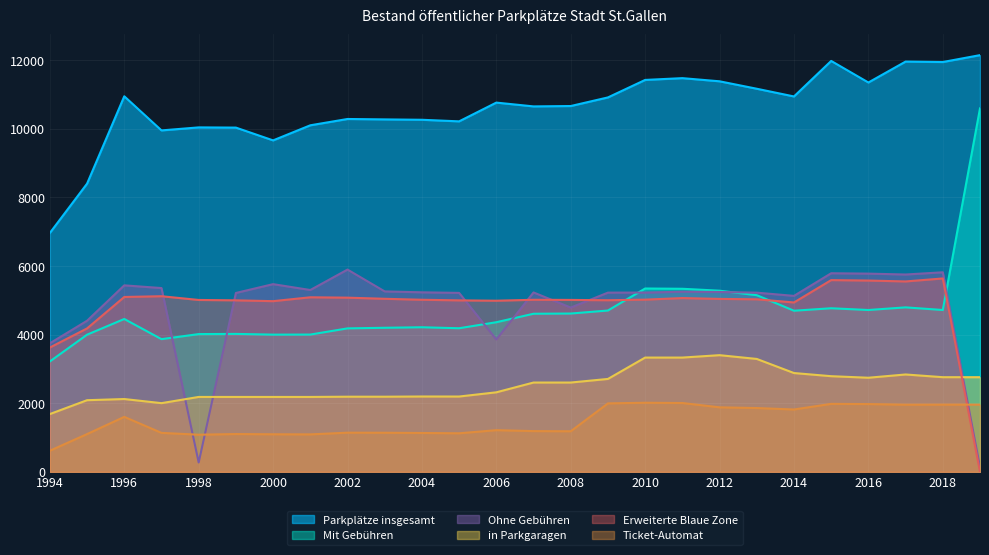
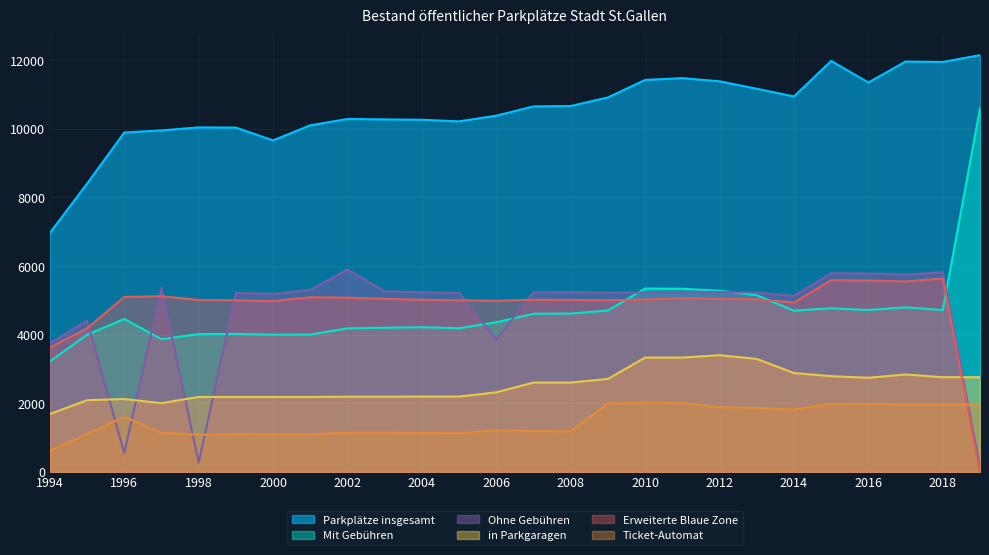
Parkplätze insgesamt, 1996: 11000 -> 9900
Ohne Gebühren, 1996: 5400 -> 500
Ohne Gebühren, 2000: 5500 -> 5200
Parkplätze insgesamt, 2006: 10800 -> 10400
Ohne Gebühren, 2008: 4800 -> 5200
